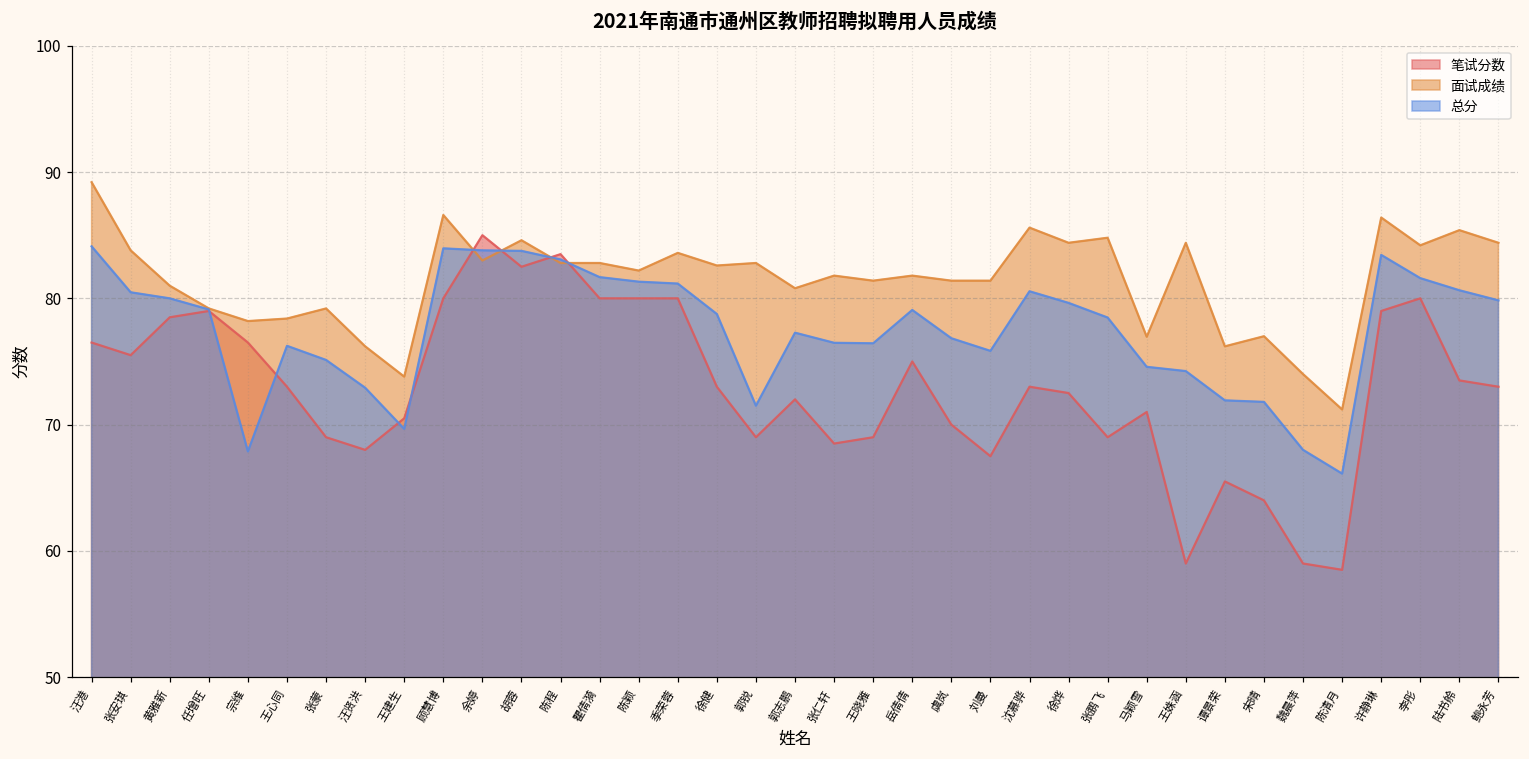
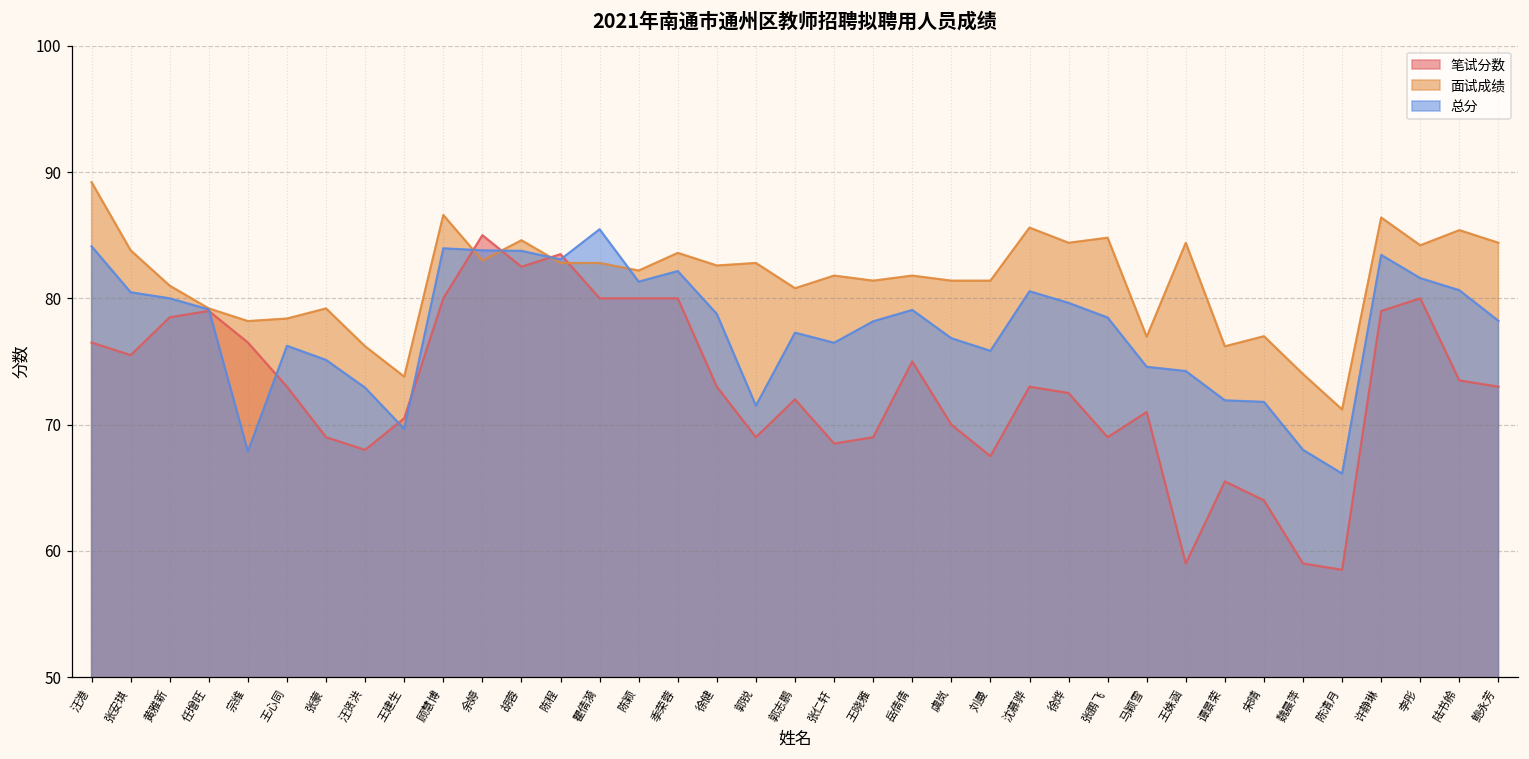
总分, 瞿倩漪: 81.7 -> 85.5
总分, 季荣蓉: 81.2 -> 82.2
总分, 王晓雅: 76.4 -> 78.2
总分, 鲍永芳: 79.8 -> 78.2
